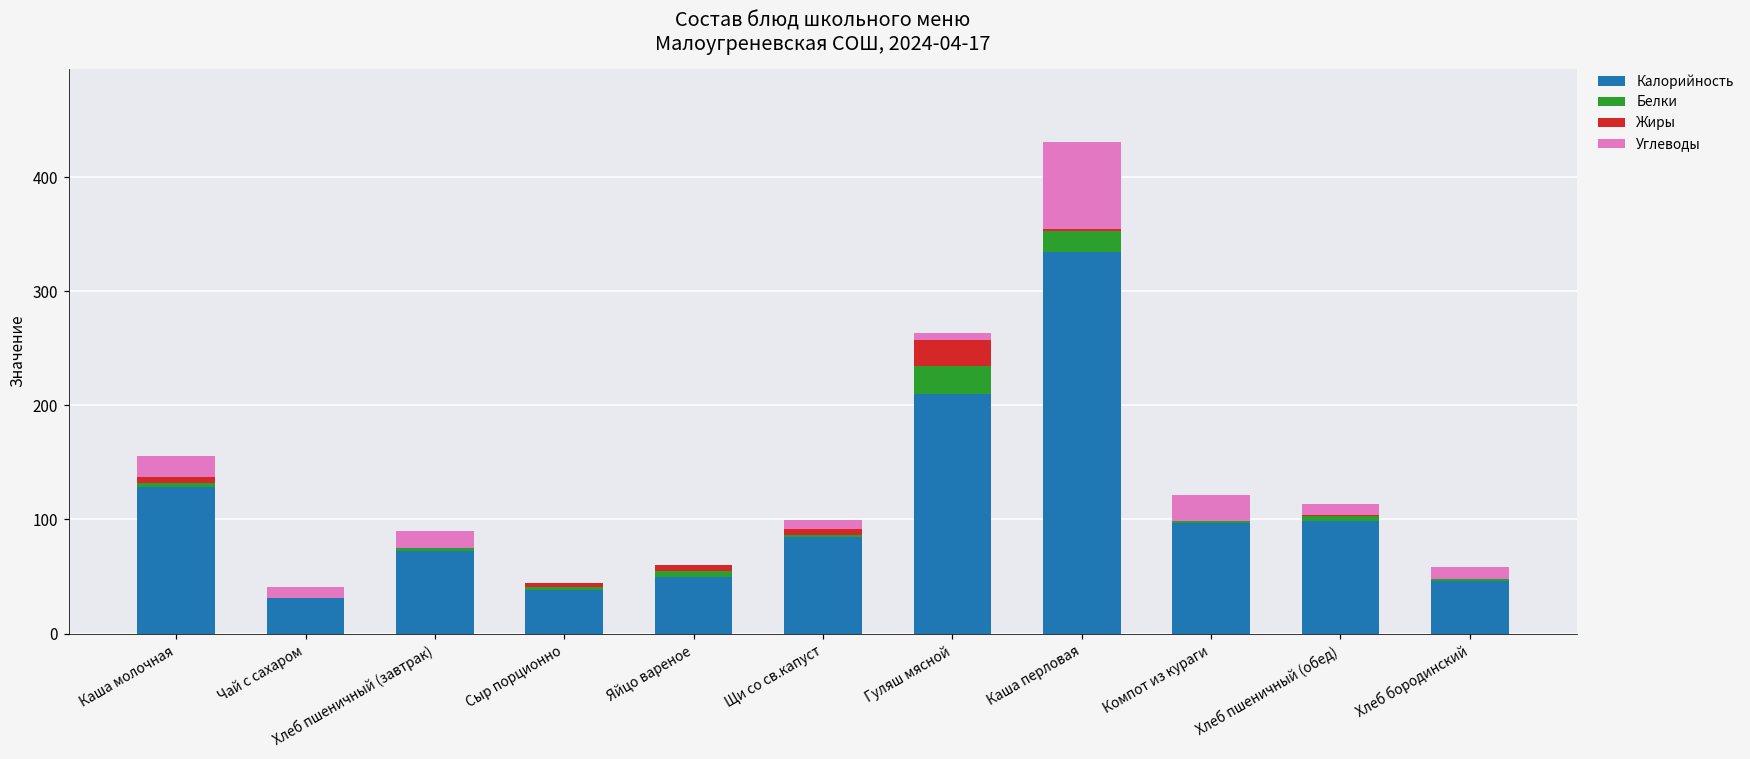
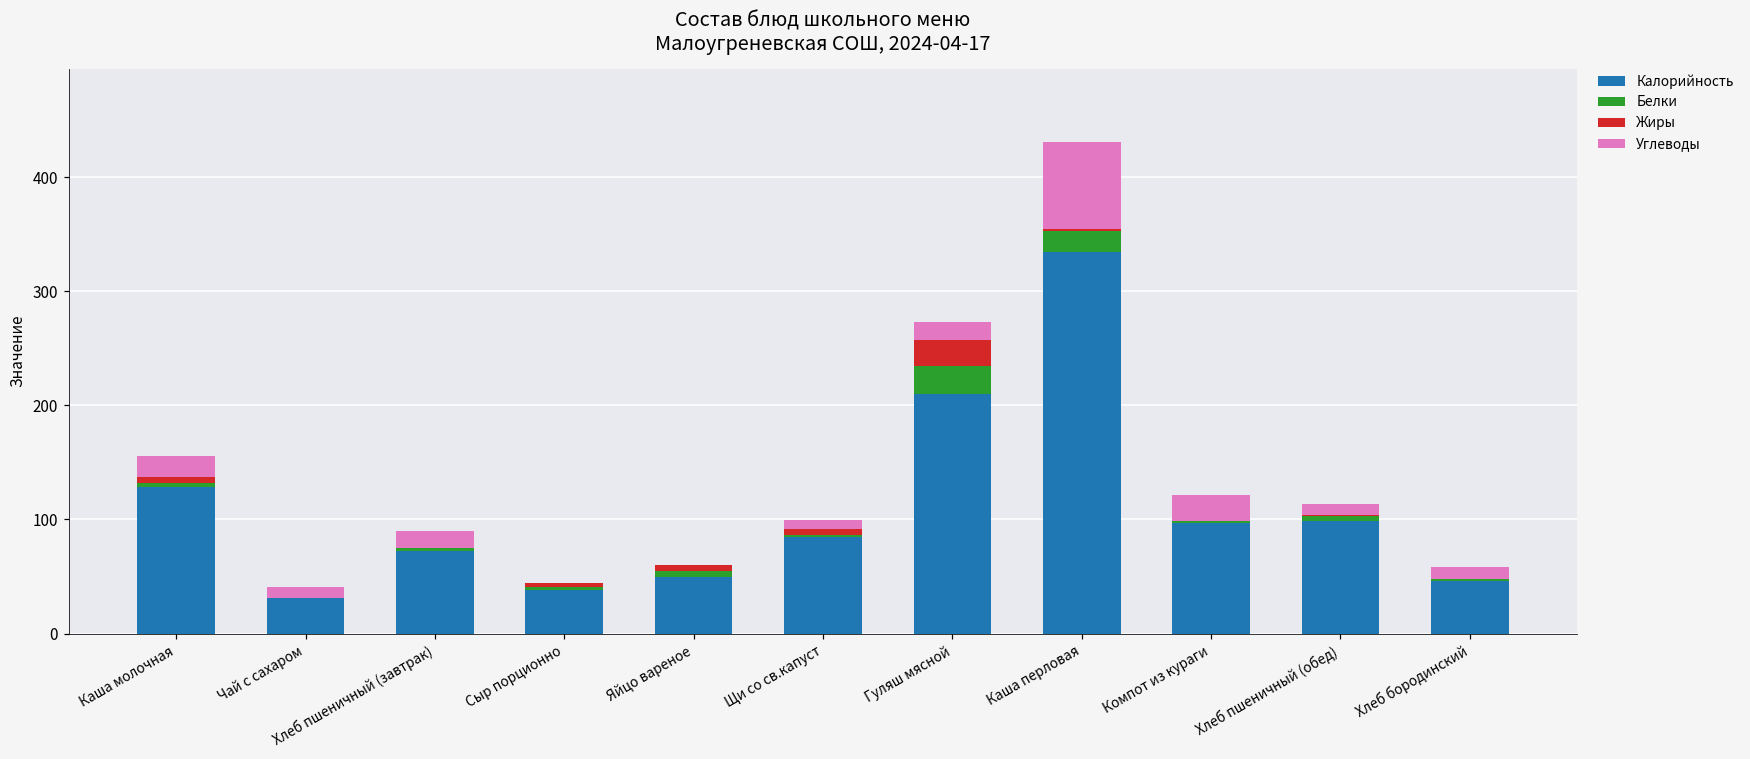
Углеводы, Гуляш мясной: 6 -> 16
